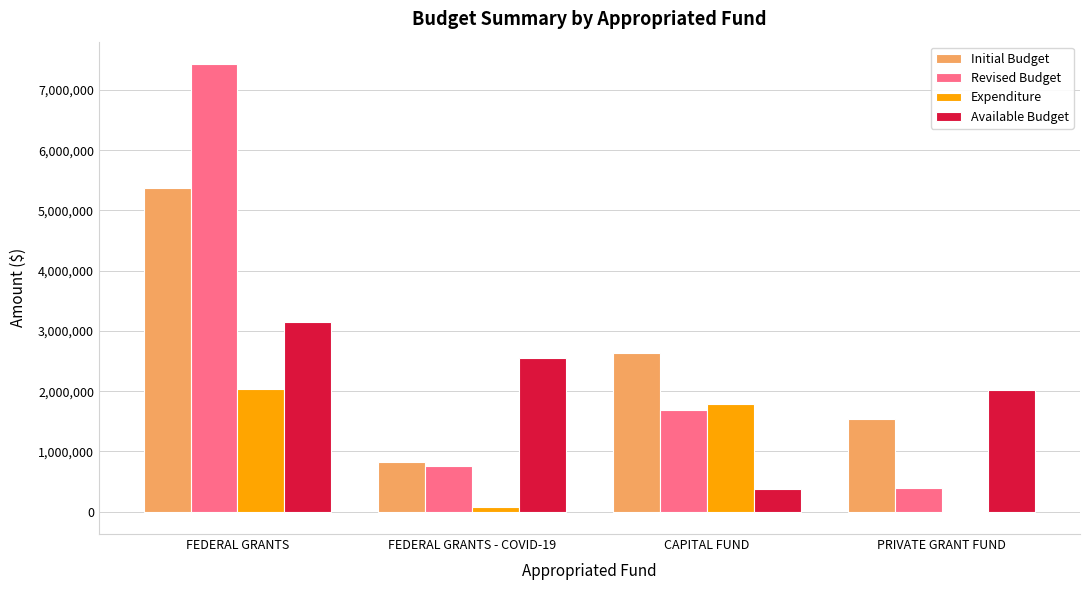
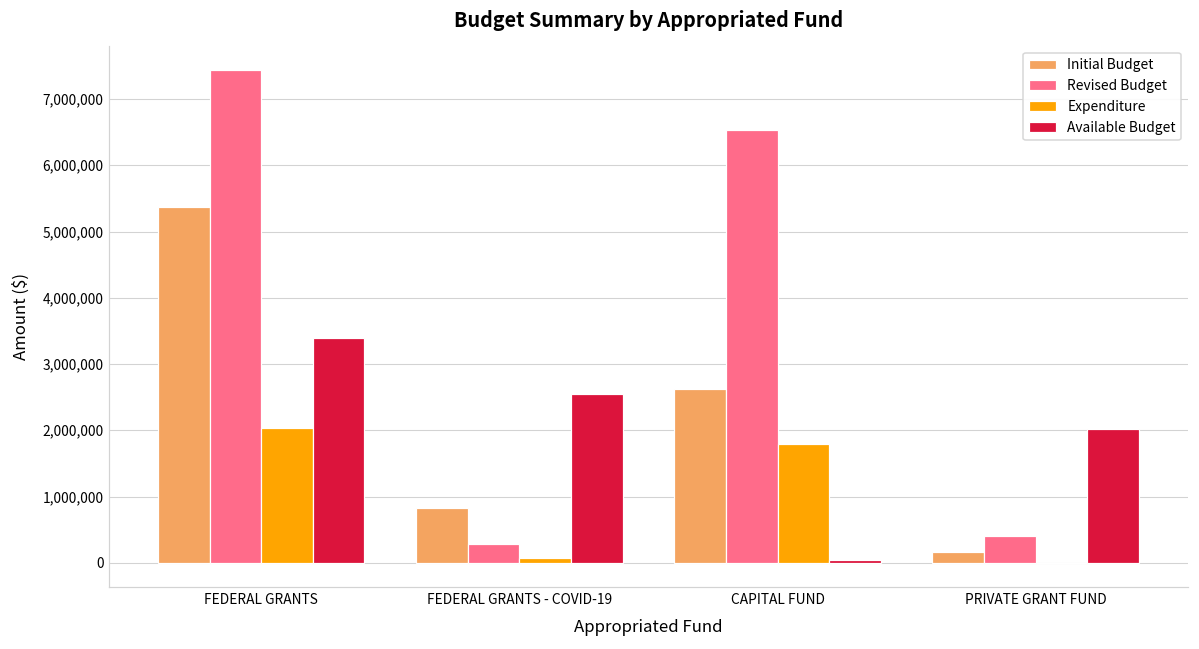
Available Budget, FEDERAL GRANTS: 3,200,000 -> 3,400,000
Revised Budget, FEDERAL GRANTS - COVID-19: 800,000 -> 300,000
Revised Budget, CAPITAL FUND: 1,700,000 -> 6,500,000
Available Budget, CAPITAL FUND: 400,000 -> 0
Initial Budget, PRIVATE GRANT FUND: 1,500,000 -> 200,000
